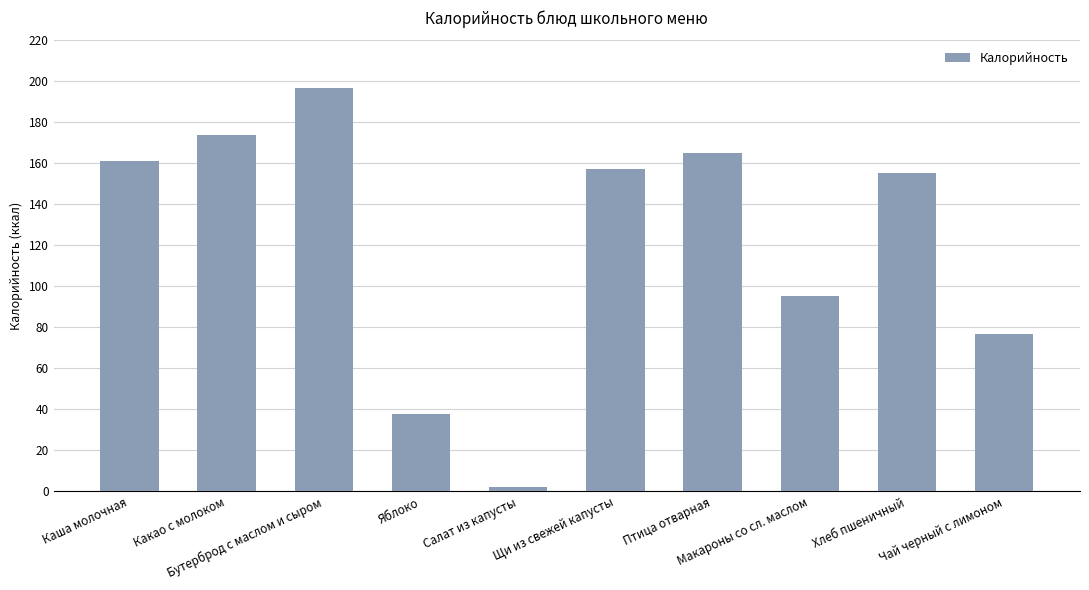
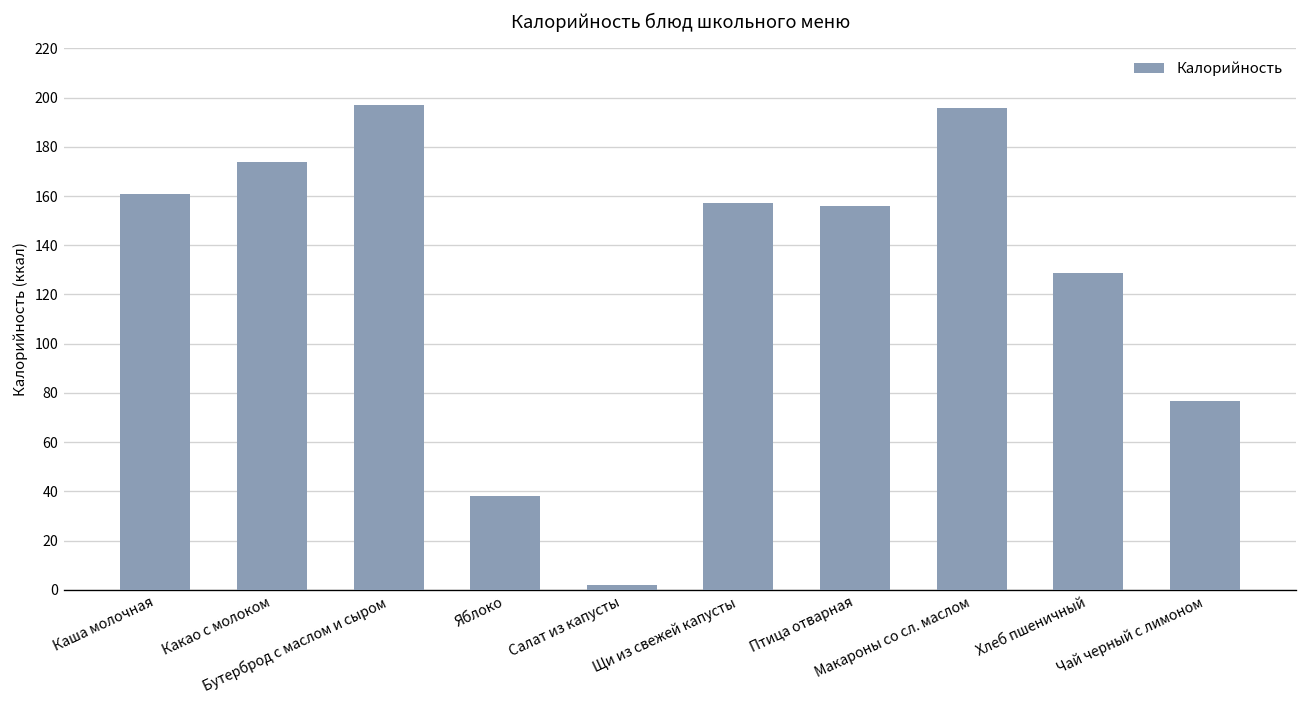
Птица отварная: 165 -> 156
Макароны со сл. маслом: 95 -> 196
Хлеб пшеничный: 155 -> 129
